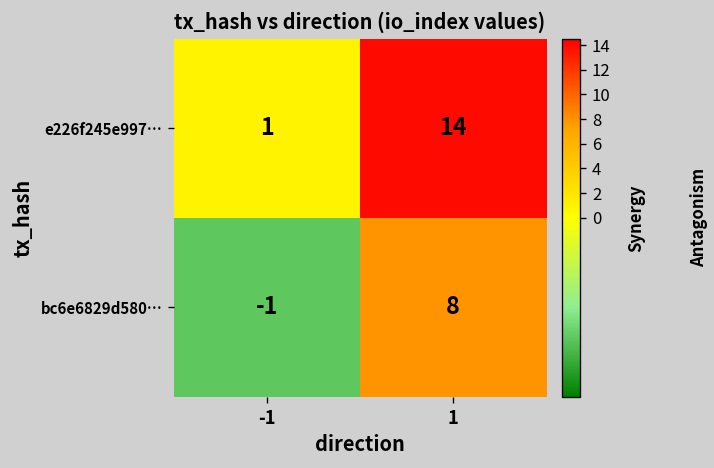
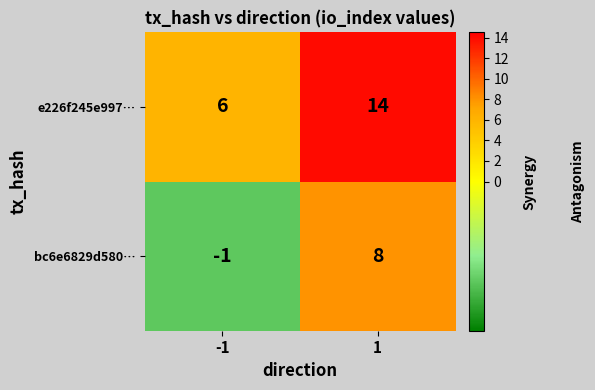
e226f245e997…, -1: 1 -> 6
